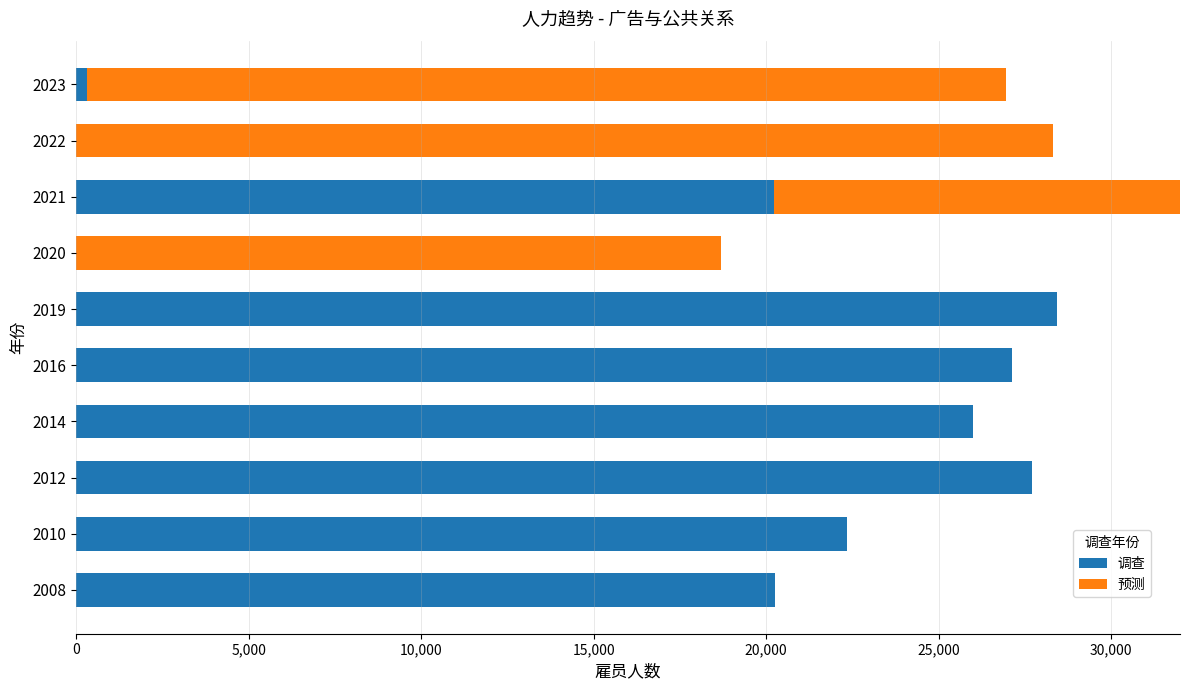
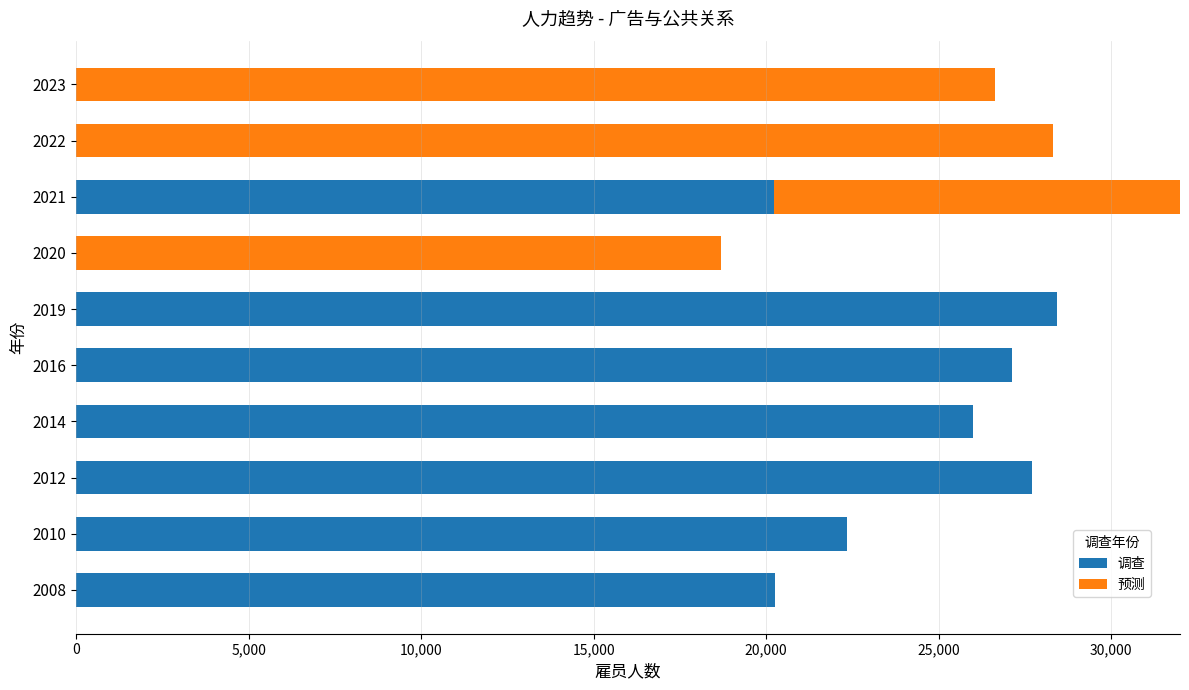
调查, 2023: 300 -> 0
